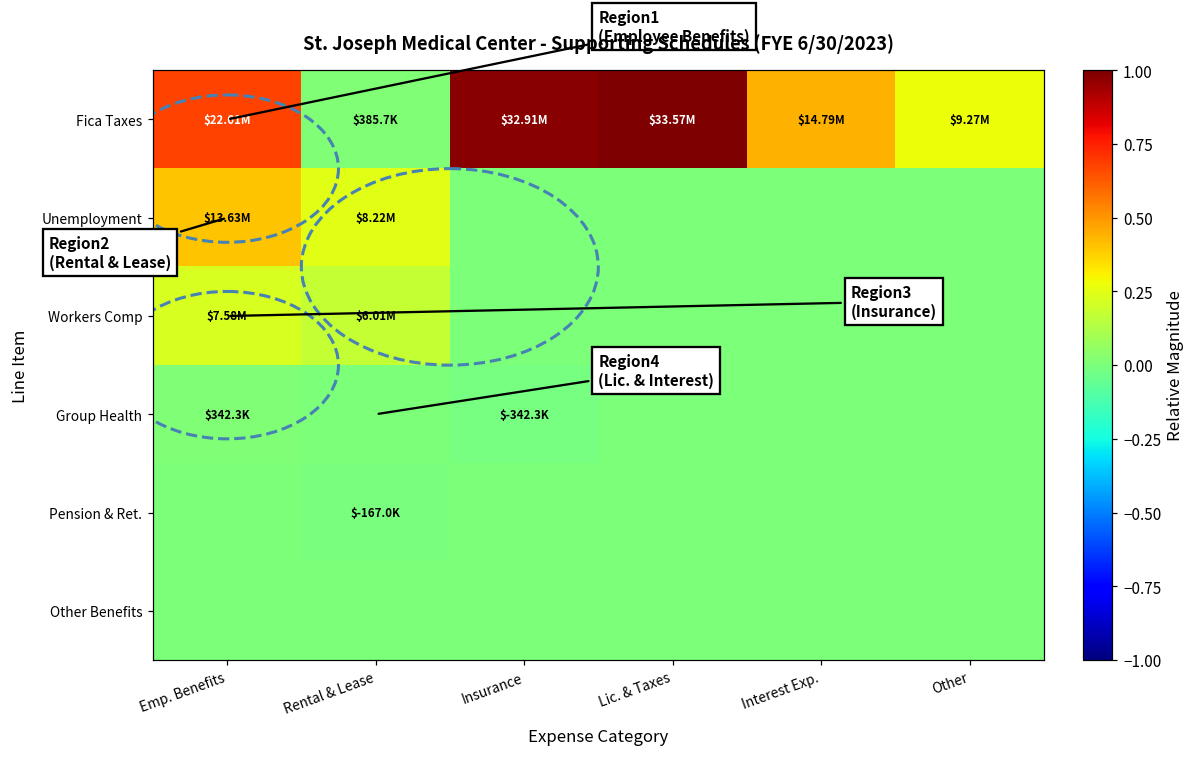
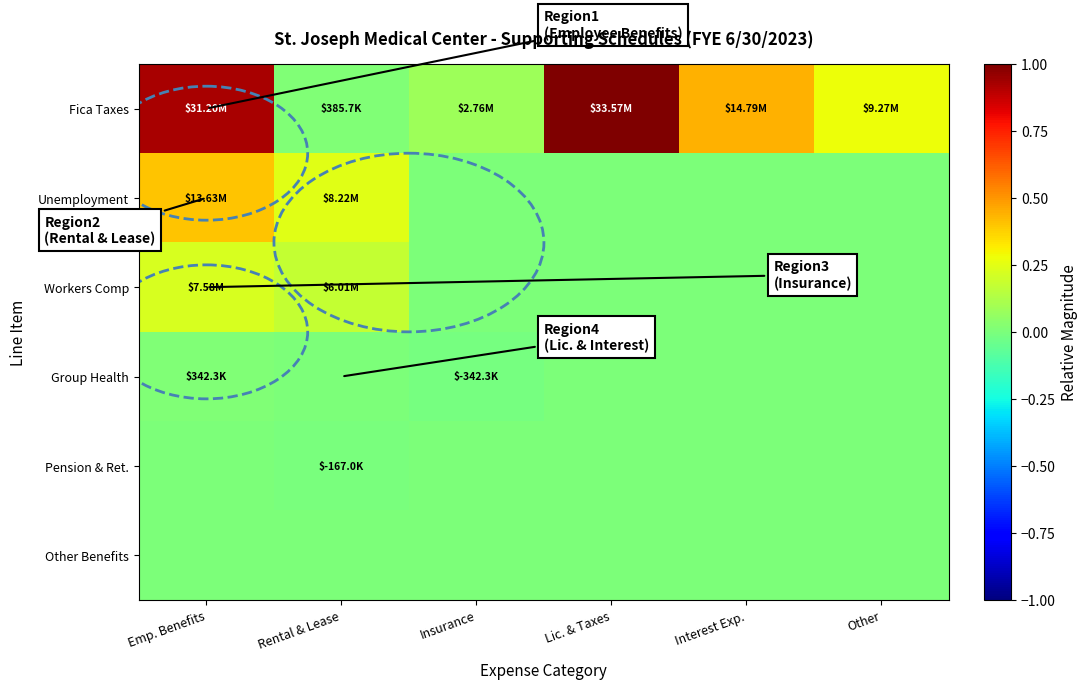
Fica Taxes, Emp. Benefits: $22.61M -> $31.20M
Fica Taxes, Insurance: $32.91M -> $2.76M
